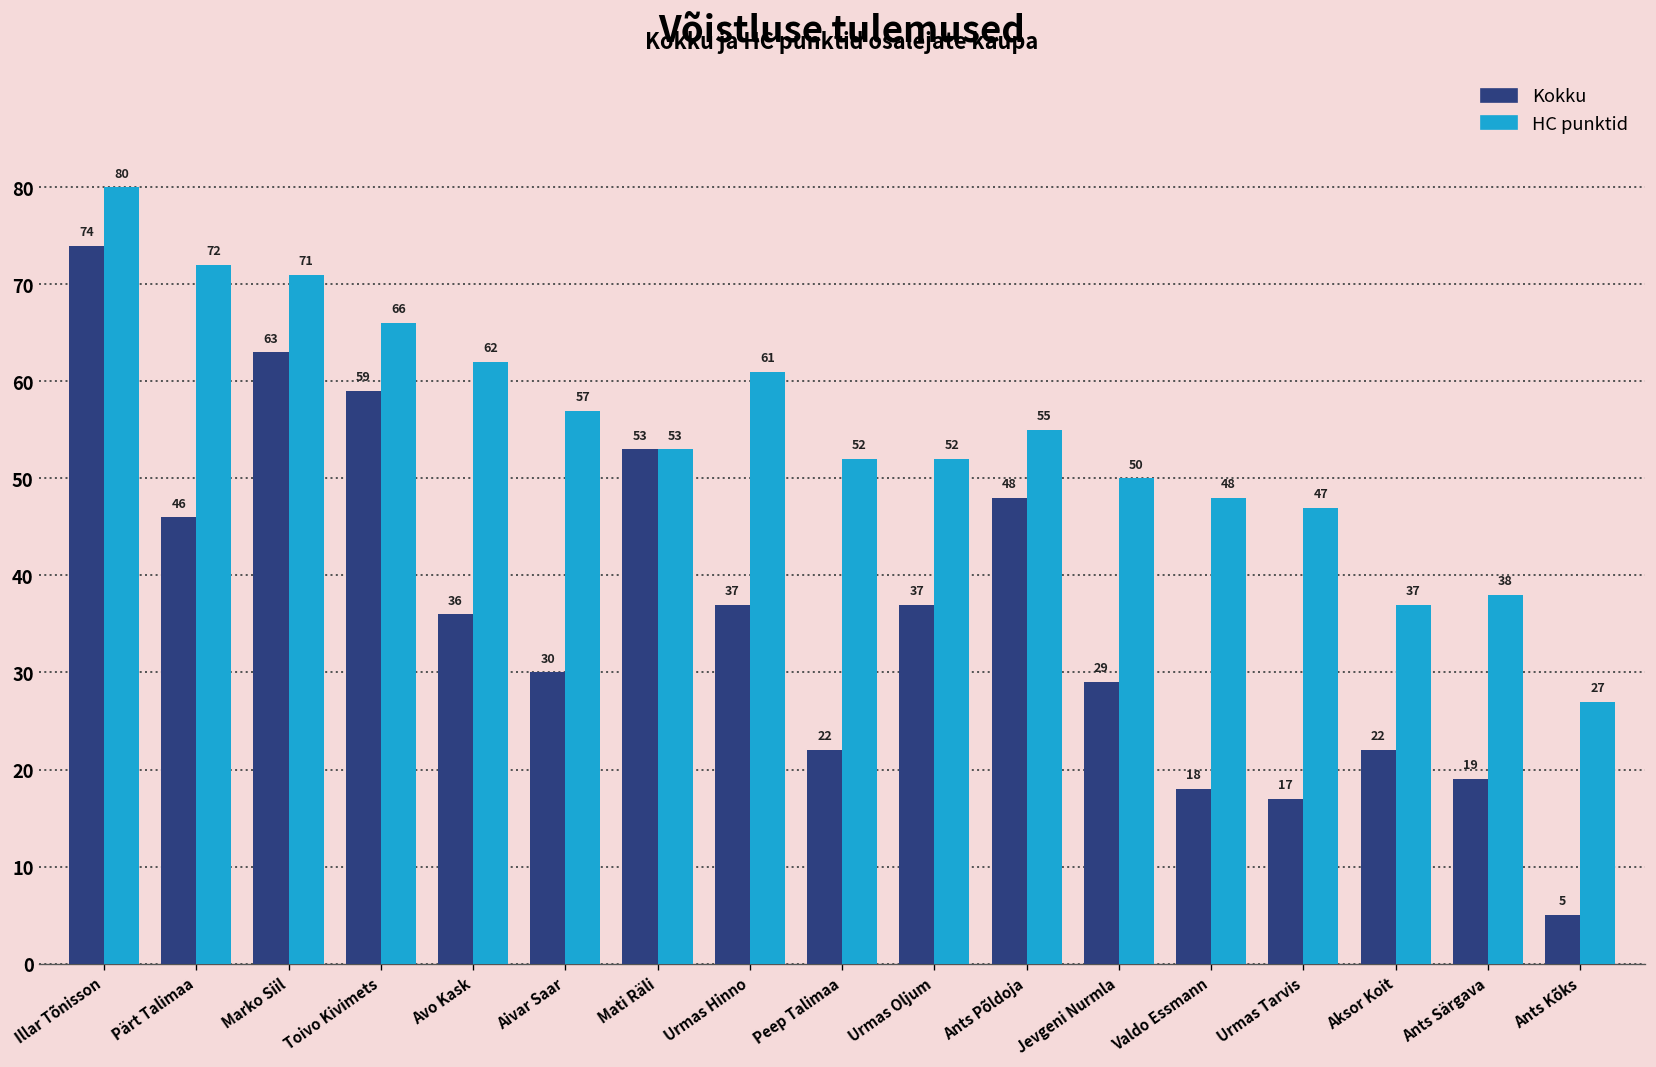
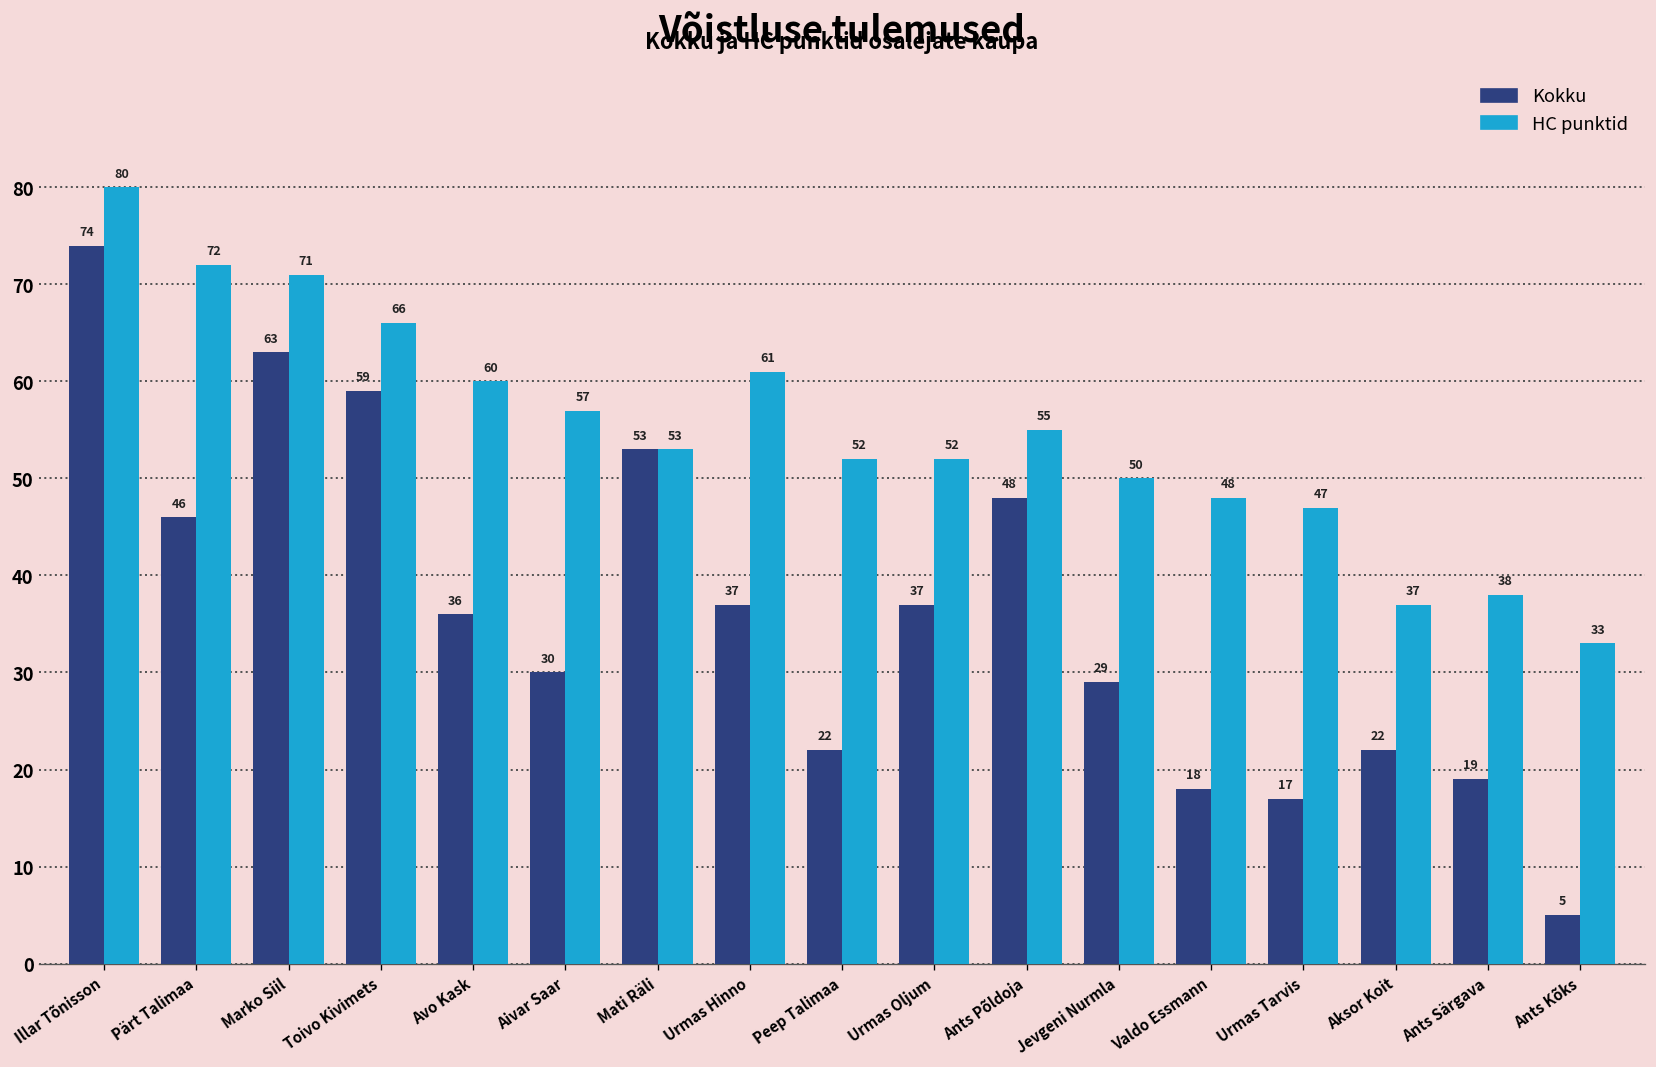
HC punktid, Avo Kask: 62 -> 60
HC punktid, Ants Kõks: 27 -> 33
